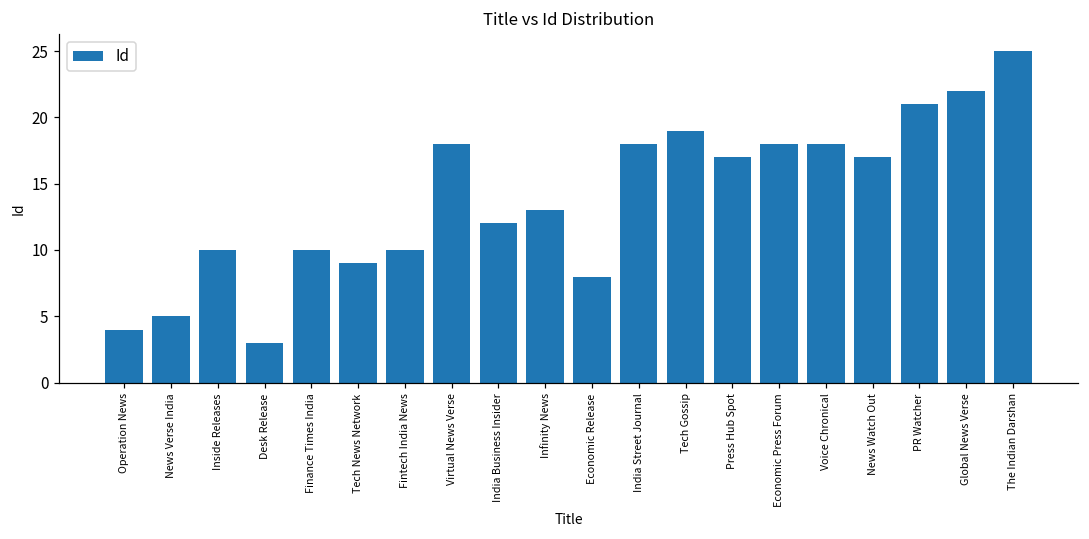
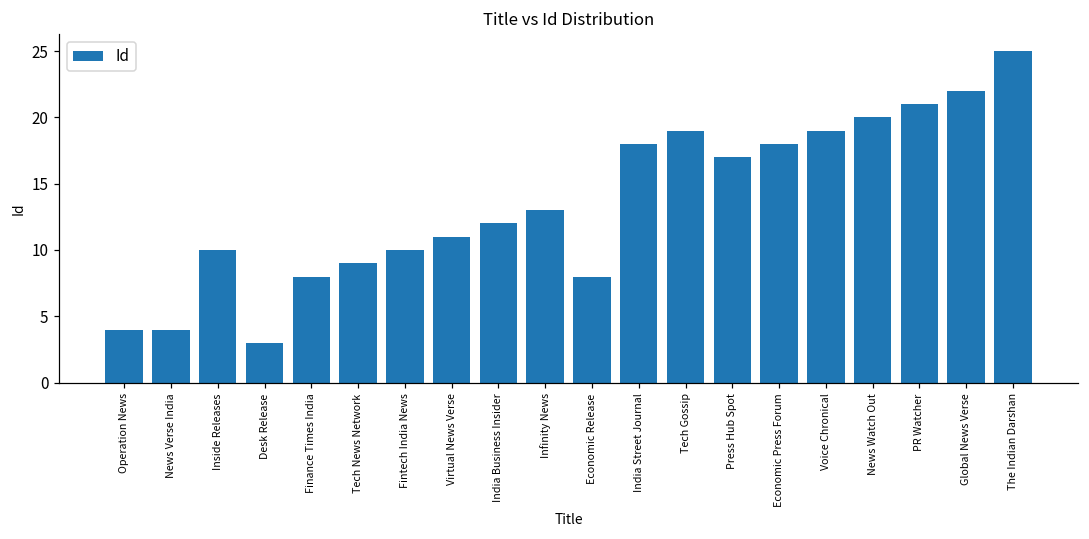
News Verse India: 5 -> 4
Finance Times India: 10 -> 8
Virtual News Verse: 18 -> 11
Voice Chronical: 18 -> 19
News Watch Out: 17 -> 20
